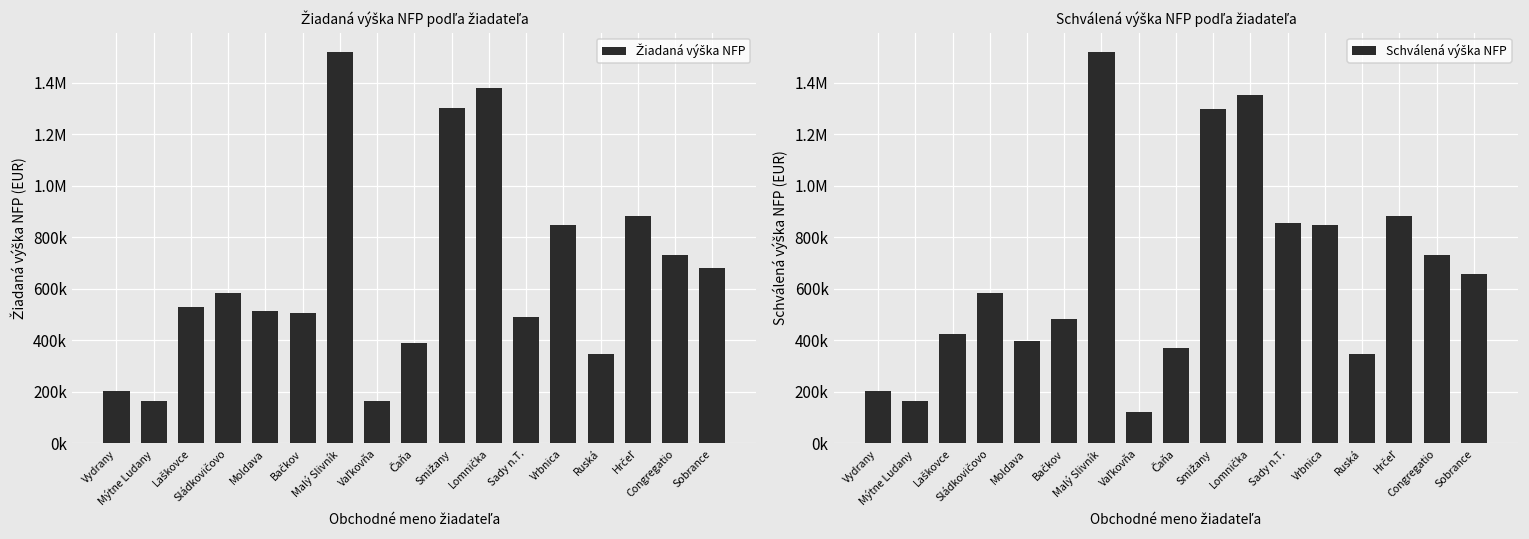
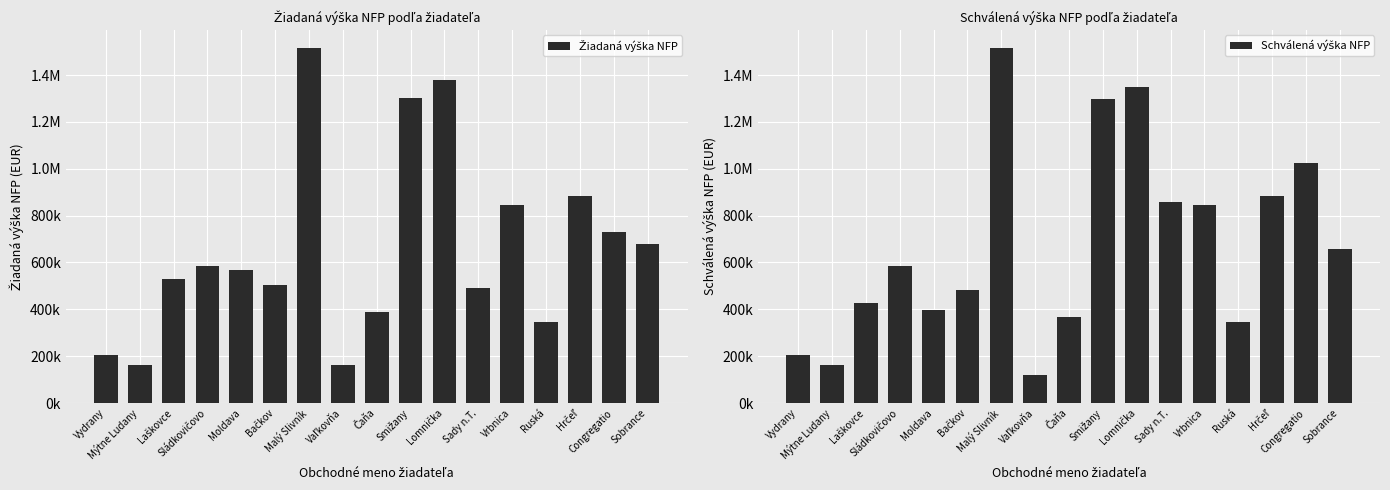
Žiadaná výška NFP podľa žiadateľa, Moldava: 510000 -> 570000
Schválená výška NFP podľa žiadateľa, Congregatio: 730000 -> 1020000
